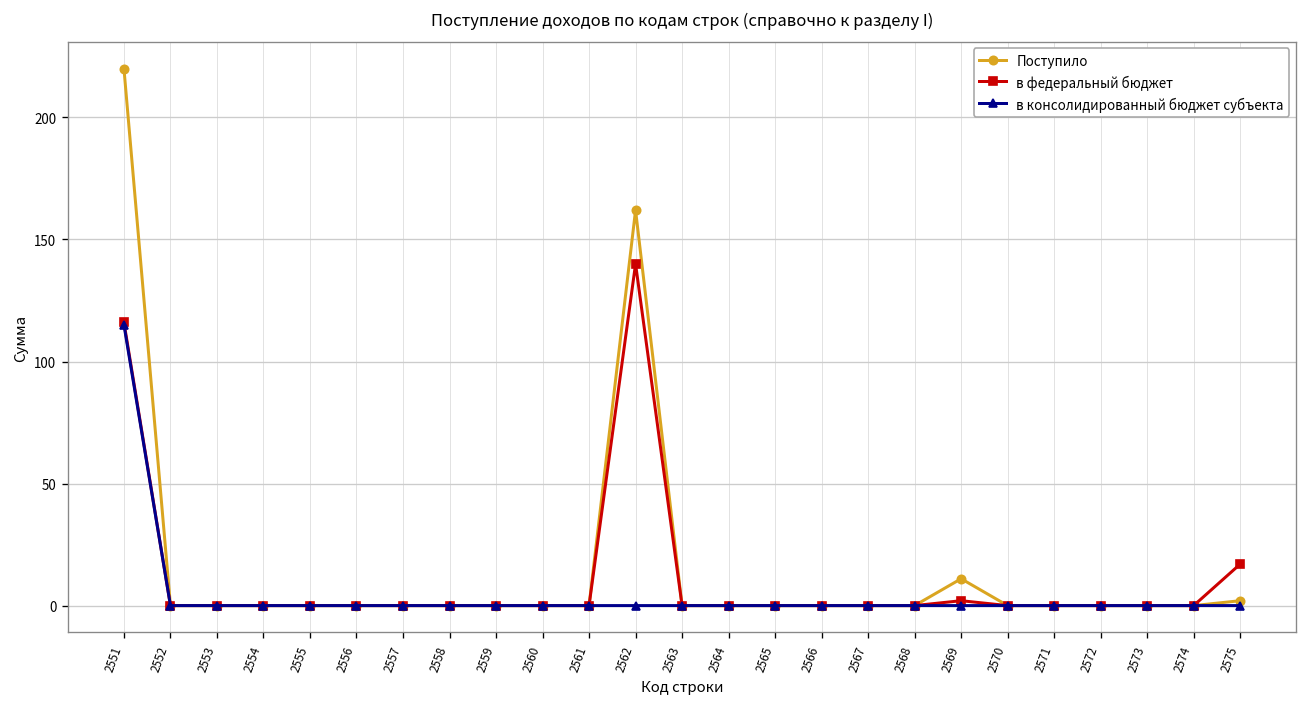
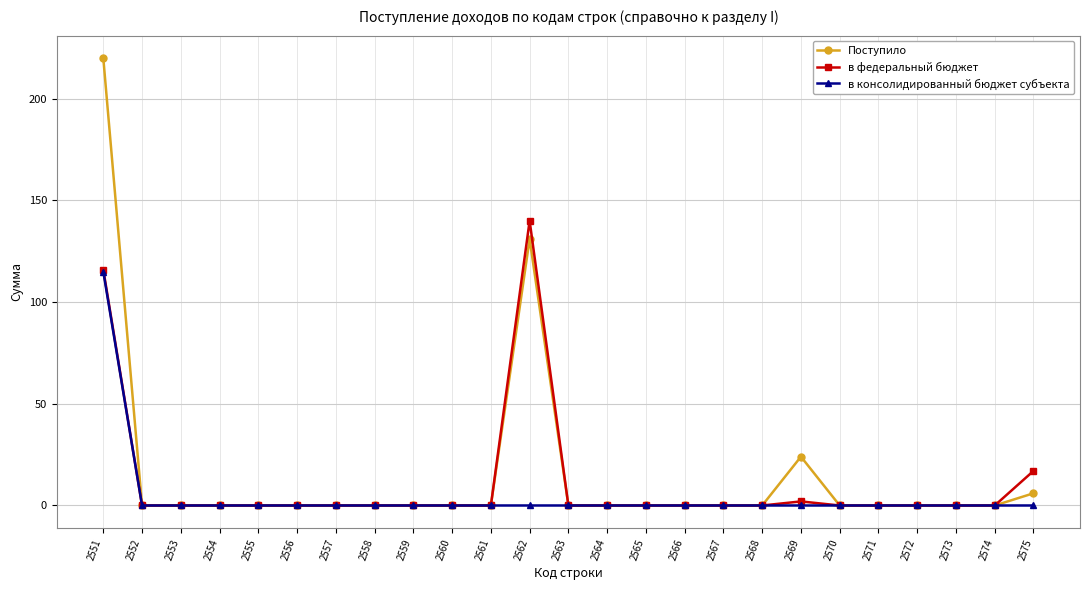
Поступило, 2562: 162 -> 131
Поступило, 2569: 11 -> 24
Поступило, 2575: 2 -> 6
